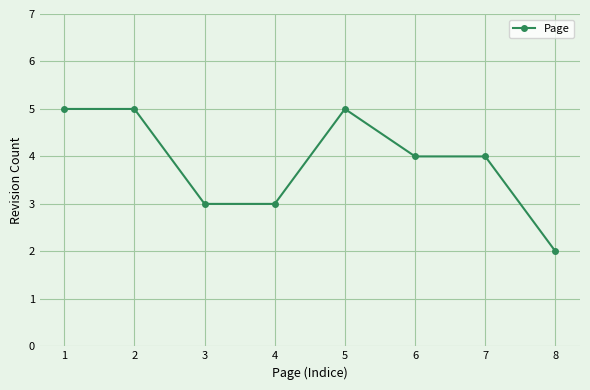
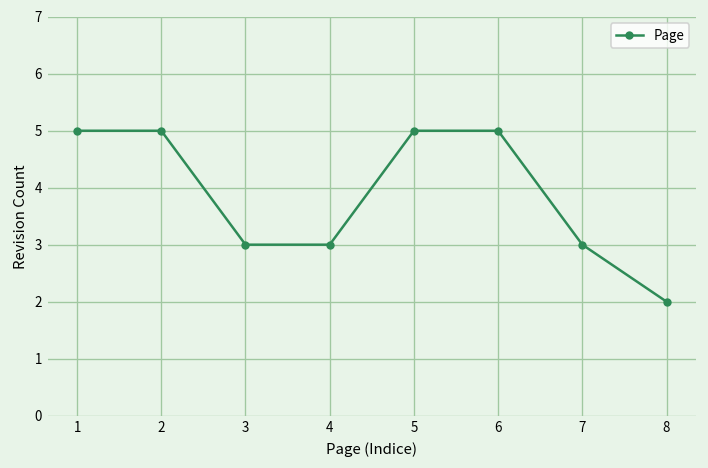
6: 4 -> 5
7: 4 -> 3
